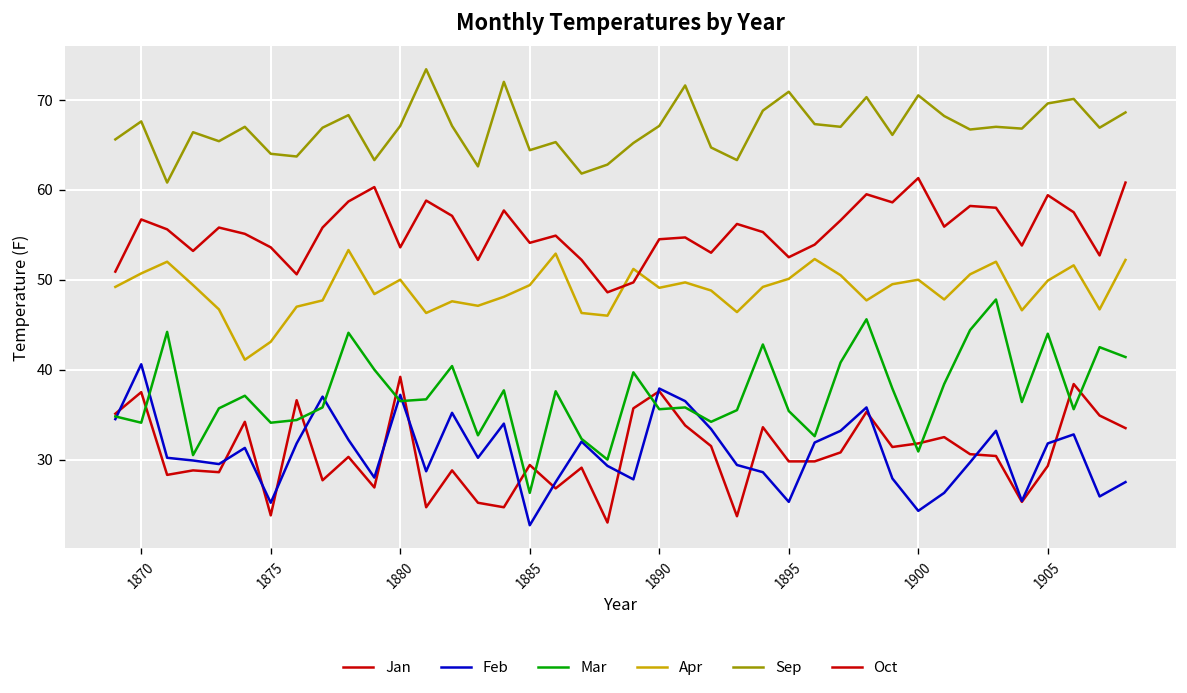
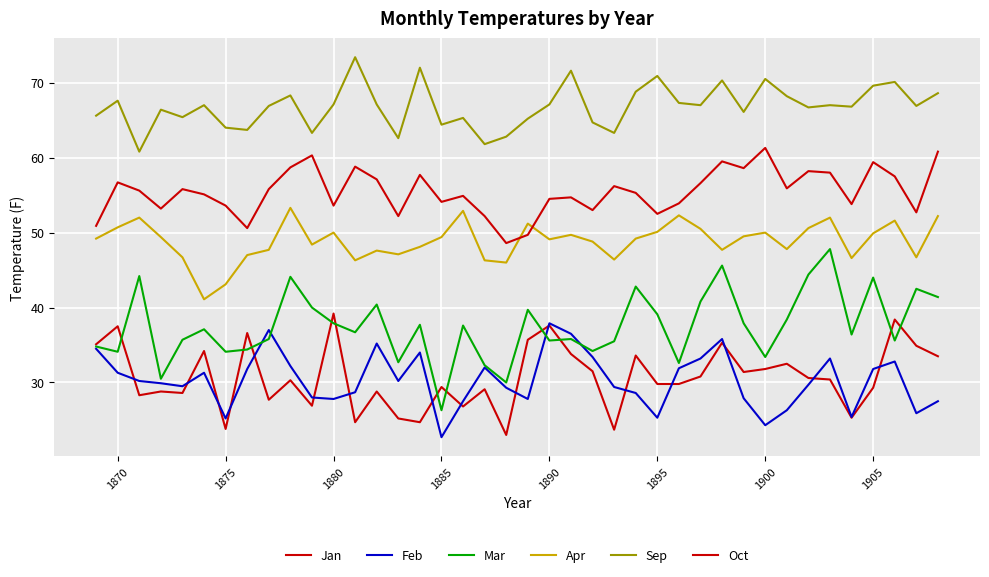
Feb, 1870: 41 -> 31
Feb, 1880: 37 -> 28
Mar, 1880: 37 -> 38
Mar, 1895: 35 -> 39
Mar, 1900: 31 -> 33
